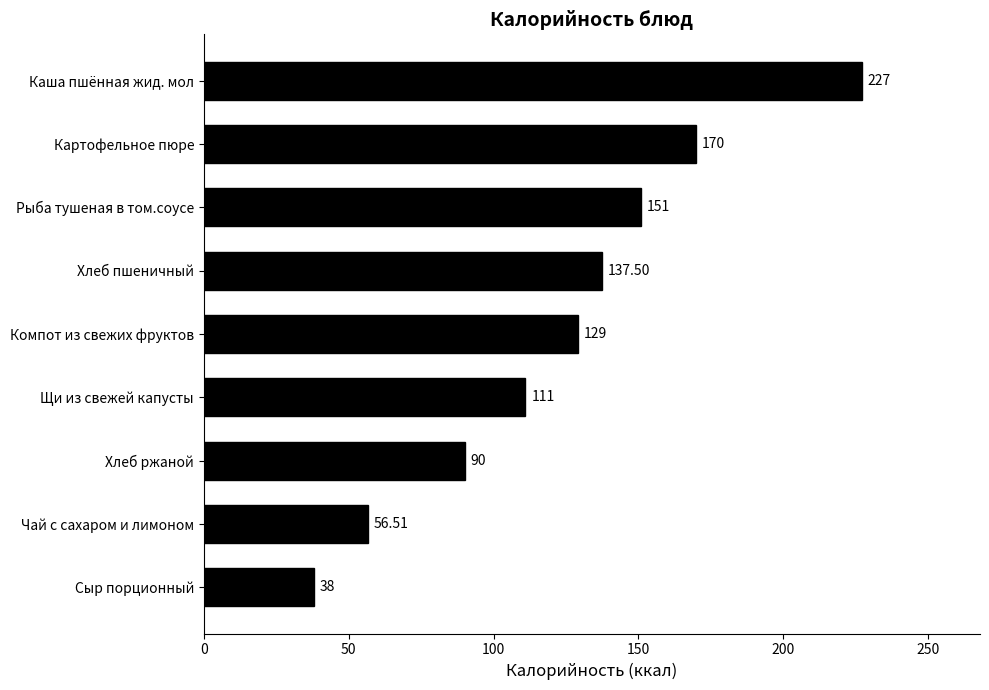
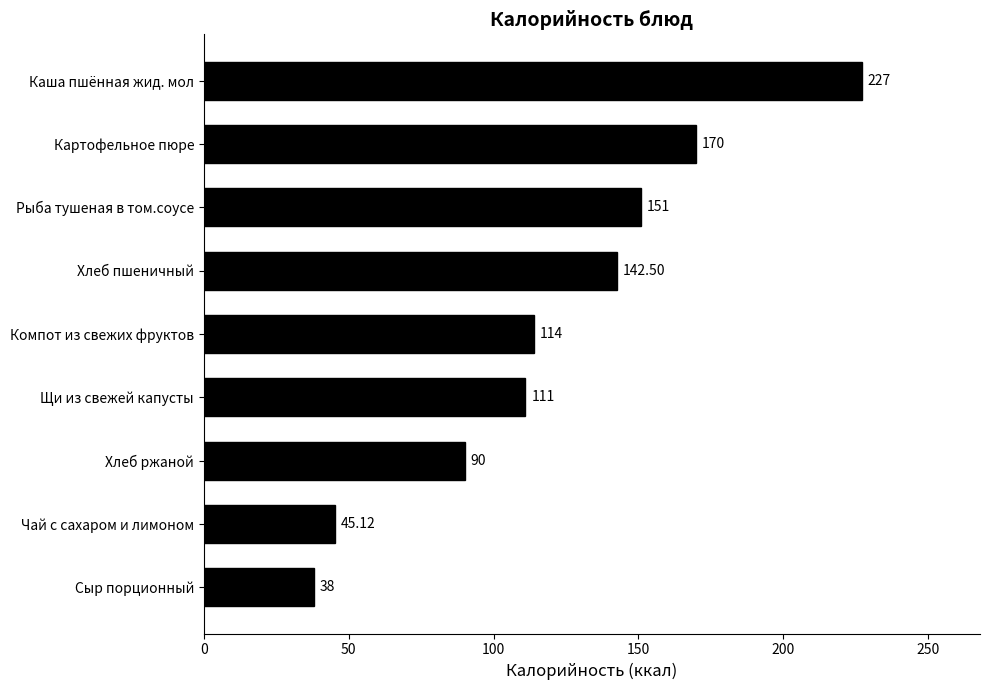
Хлеб пшеничный: 137.50 -> 142.50
Компот из свежих фруктов: 129 -> 114
Чай с сахаром и лимоном: 56.51 -> 45.12
